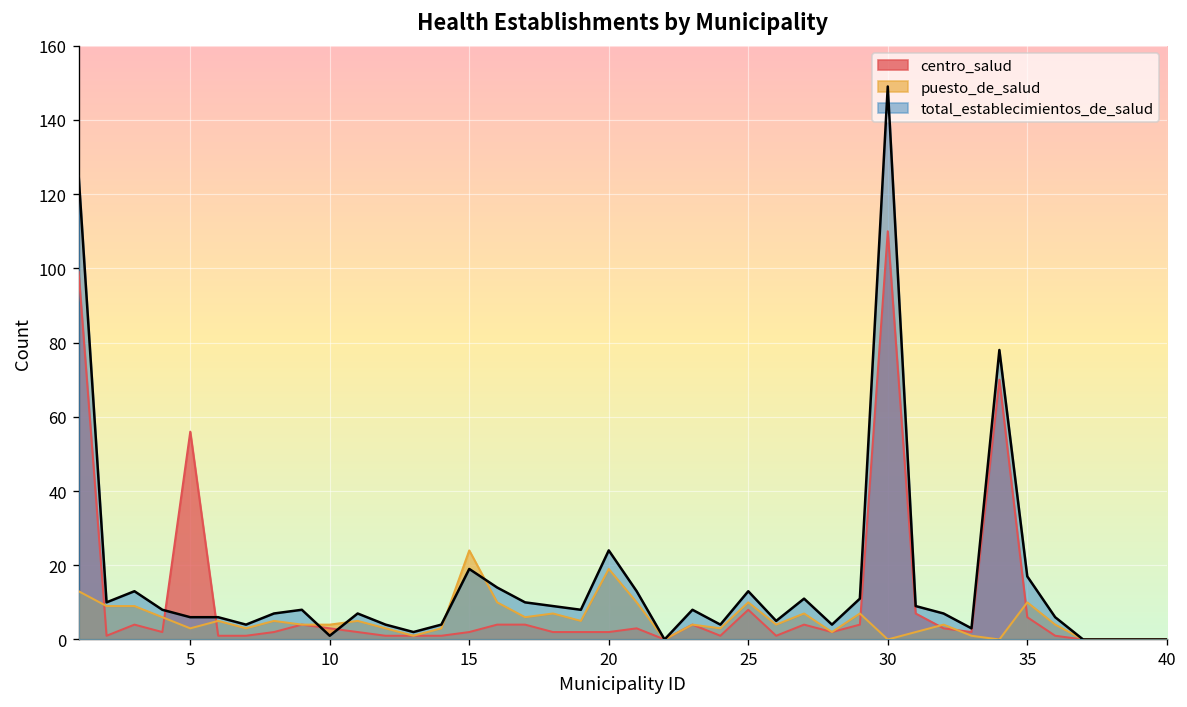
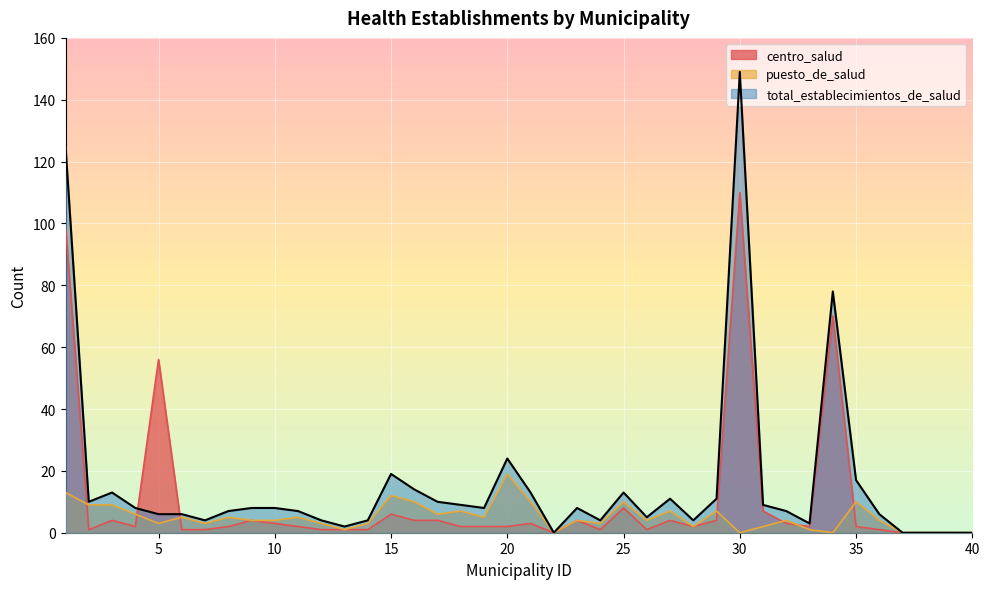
total_establecimientos_de_salud, 10: 1 -> 8
centro_salud, 15: 2 -> 6
puesto_de_salud, 15: 24 -> 12
centro_salud, 35: 6 -> 2
